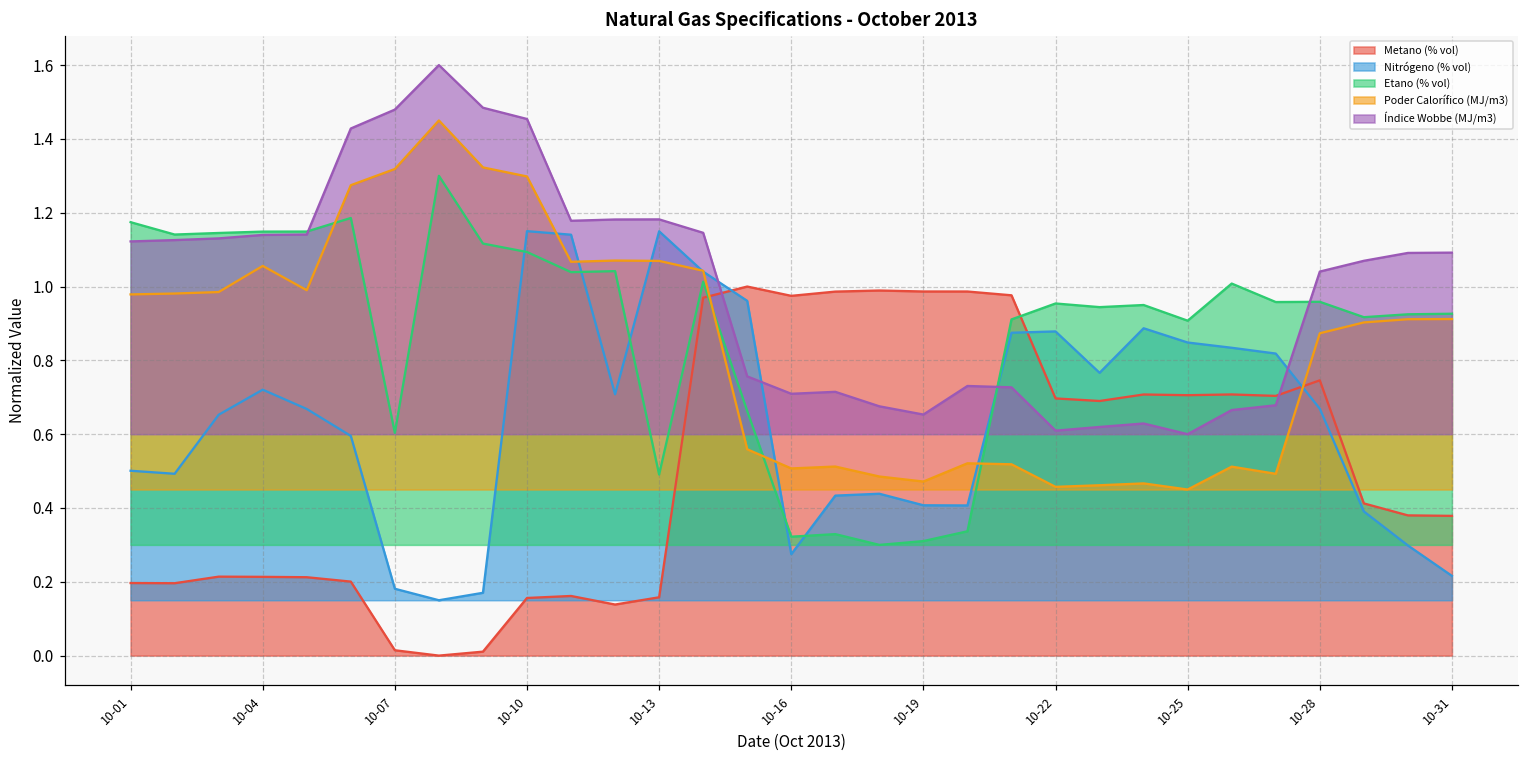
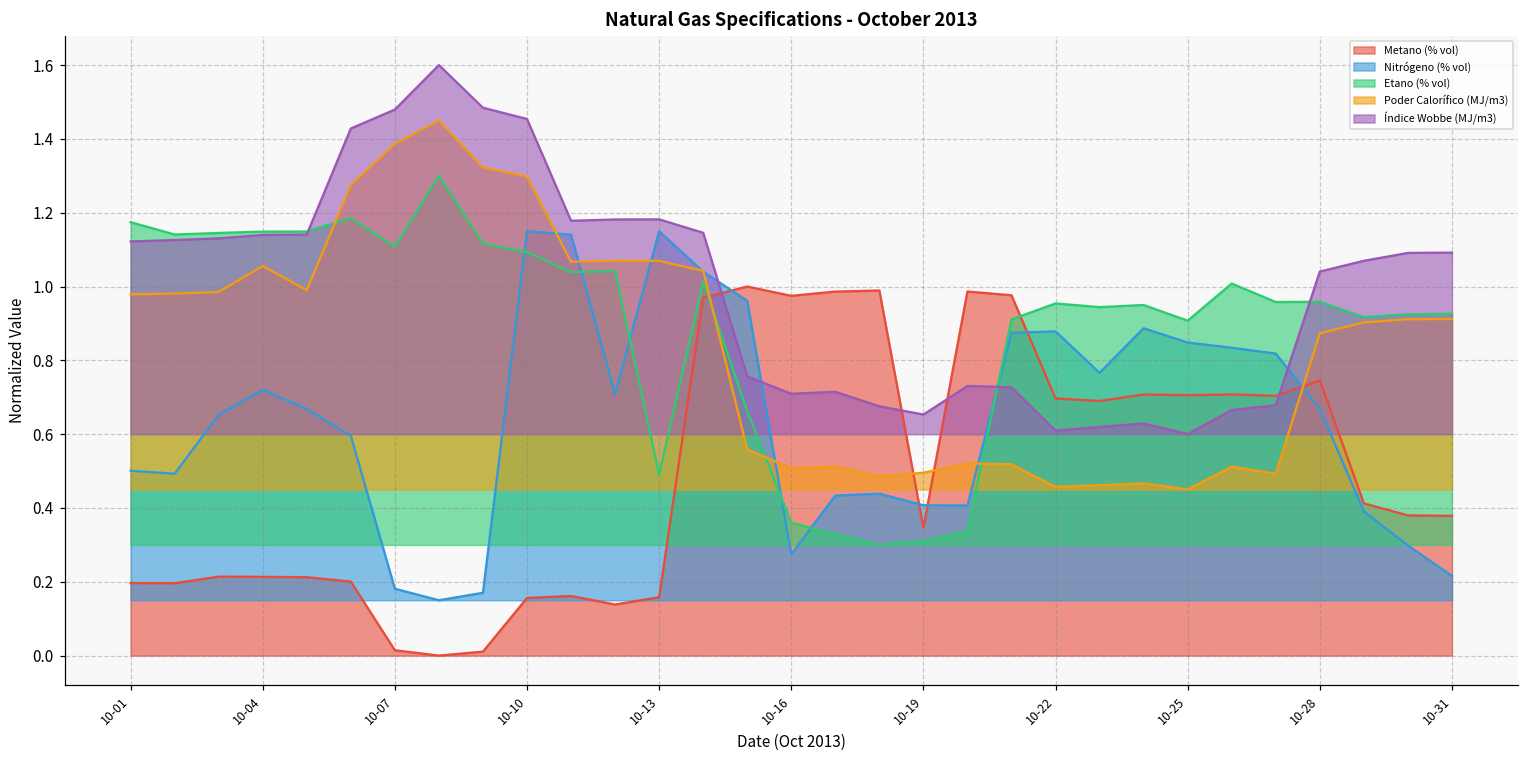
Etano (% vol), 10-07: 0.60 -> 1.11
Poder Calorífico (MJ/m3), 10-07: 1.32 -> 1.39
Etano (% vol), 10-16: 0.32 -> 0.36
Metano (% vol), 10-19: 0.99 -> 0.35
Poder Calorífico (MJ/m3), 10-19: 0.47 -> 0.50
